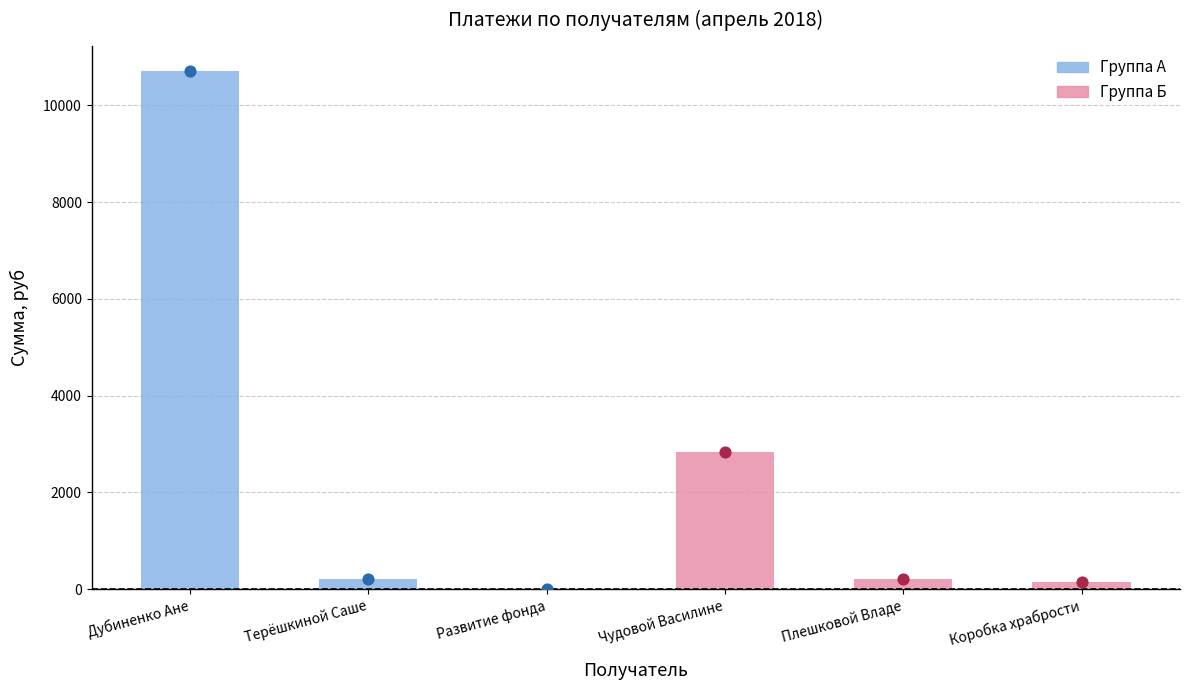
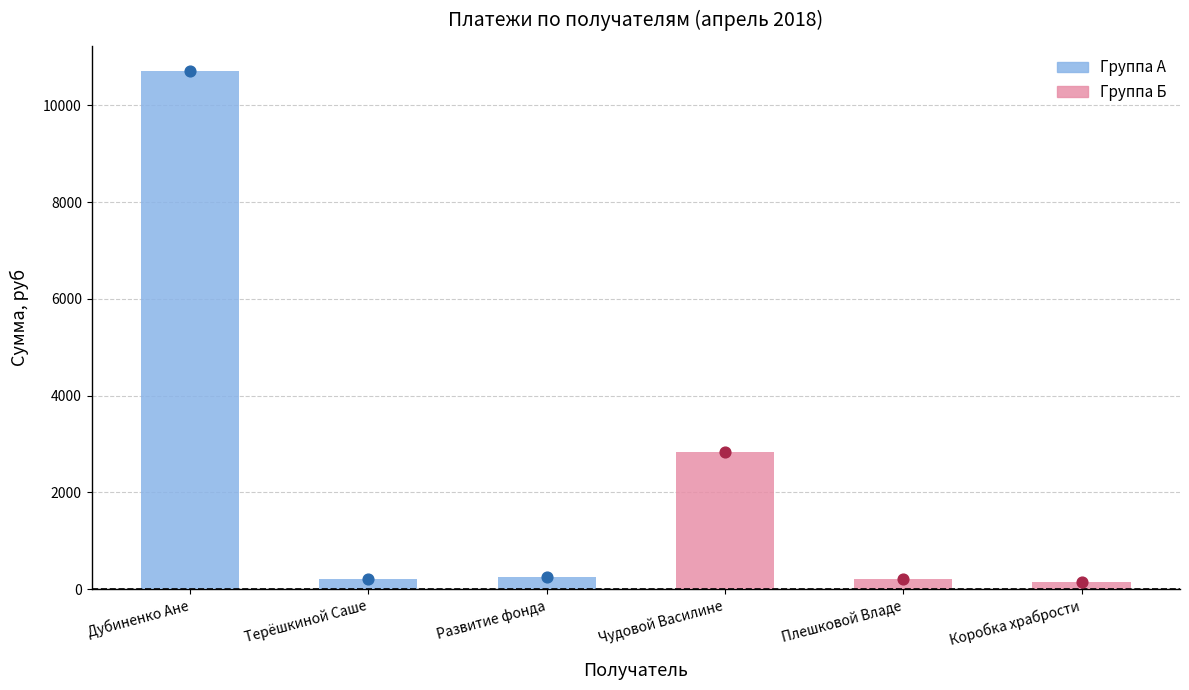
Группа А, Развитие фонда: 0 -> 200
